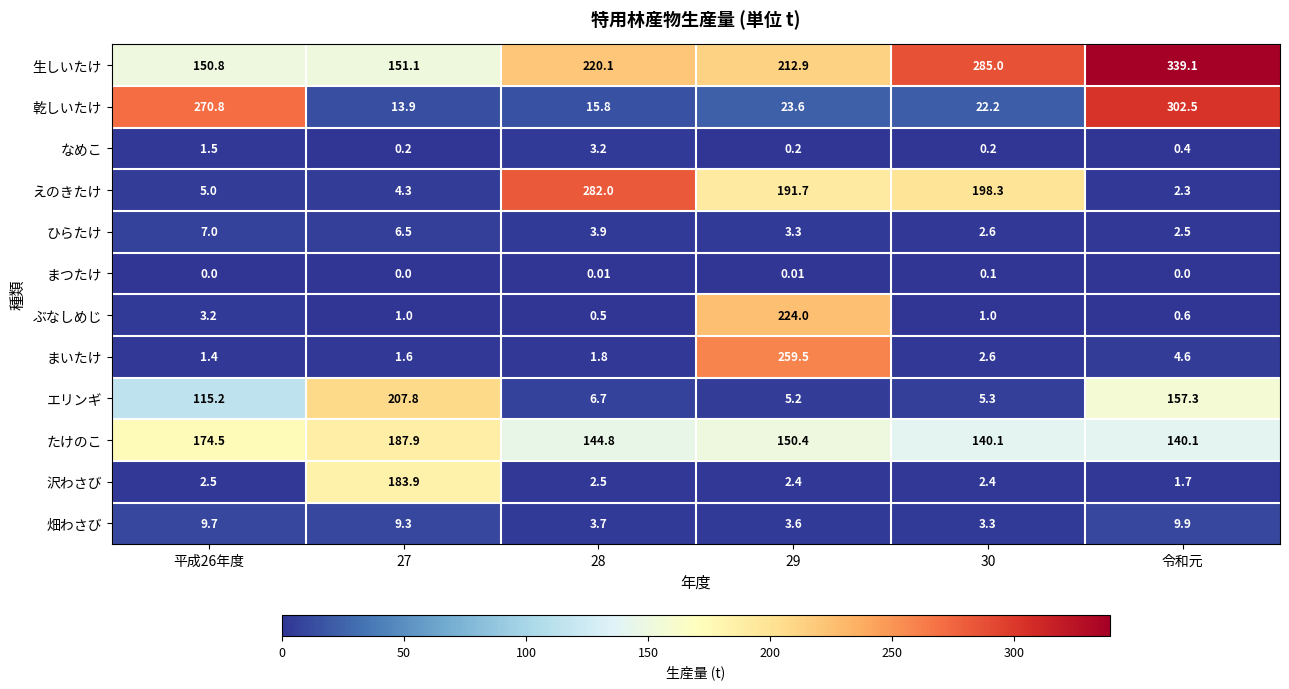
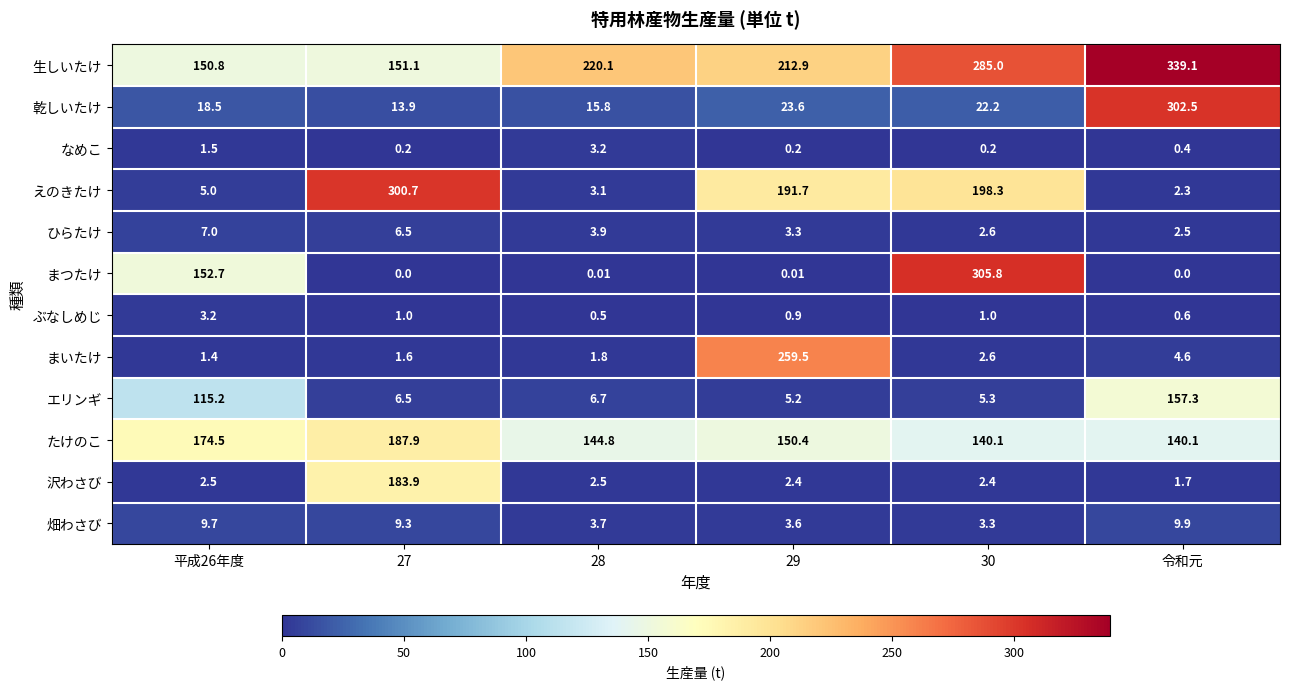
乾しいたけ, 平成26年度: 270.8 -> 18.5
えのきたけ, 27: 4.3 -> 300.7
えのきたけ, 28: 282.0 -> 3.1
まつたけ, 平成26年度: 0.0 -> 152.7
まつたけ, 30: 0.1 -> 305.8
ぶなしめじ, 29: 224.0 -> 0.9
エリンギ, 27: 207.8 -> 6.5
